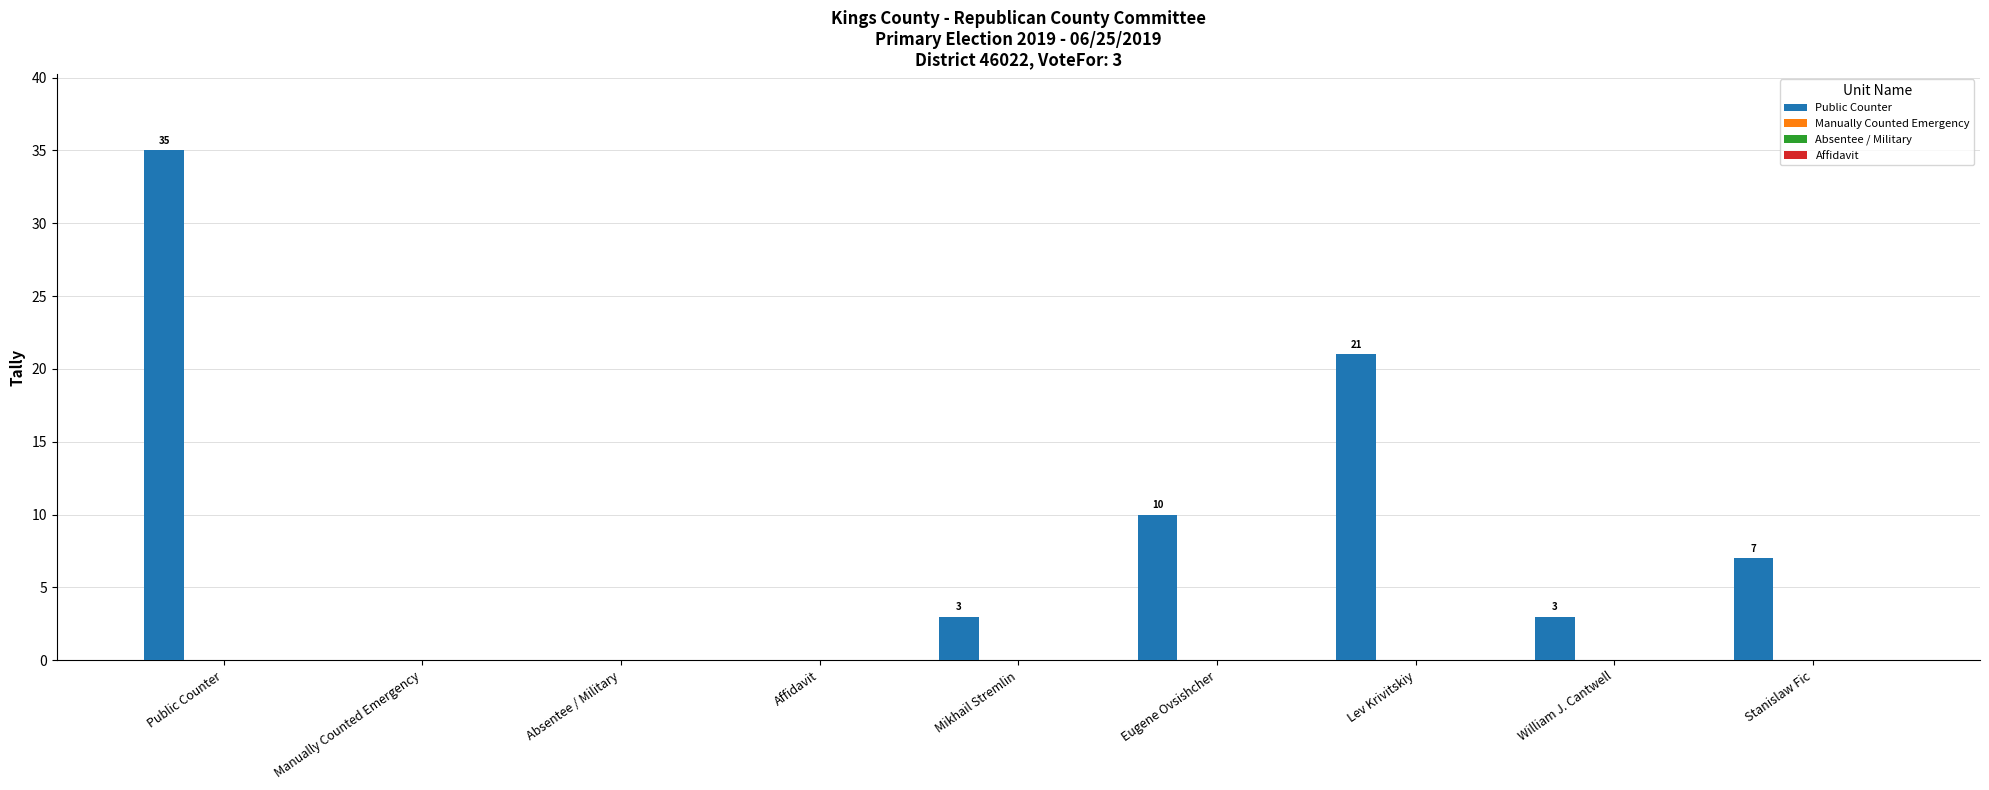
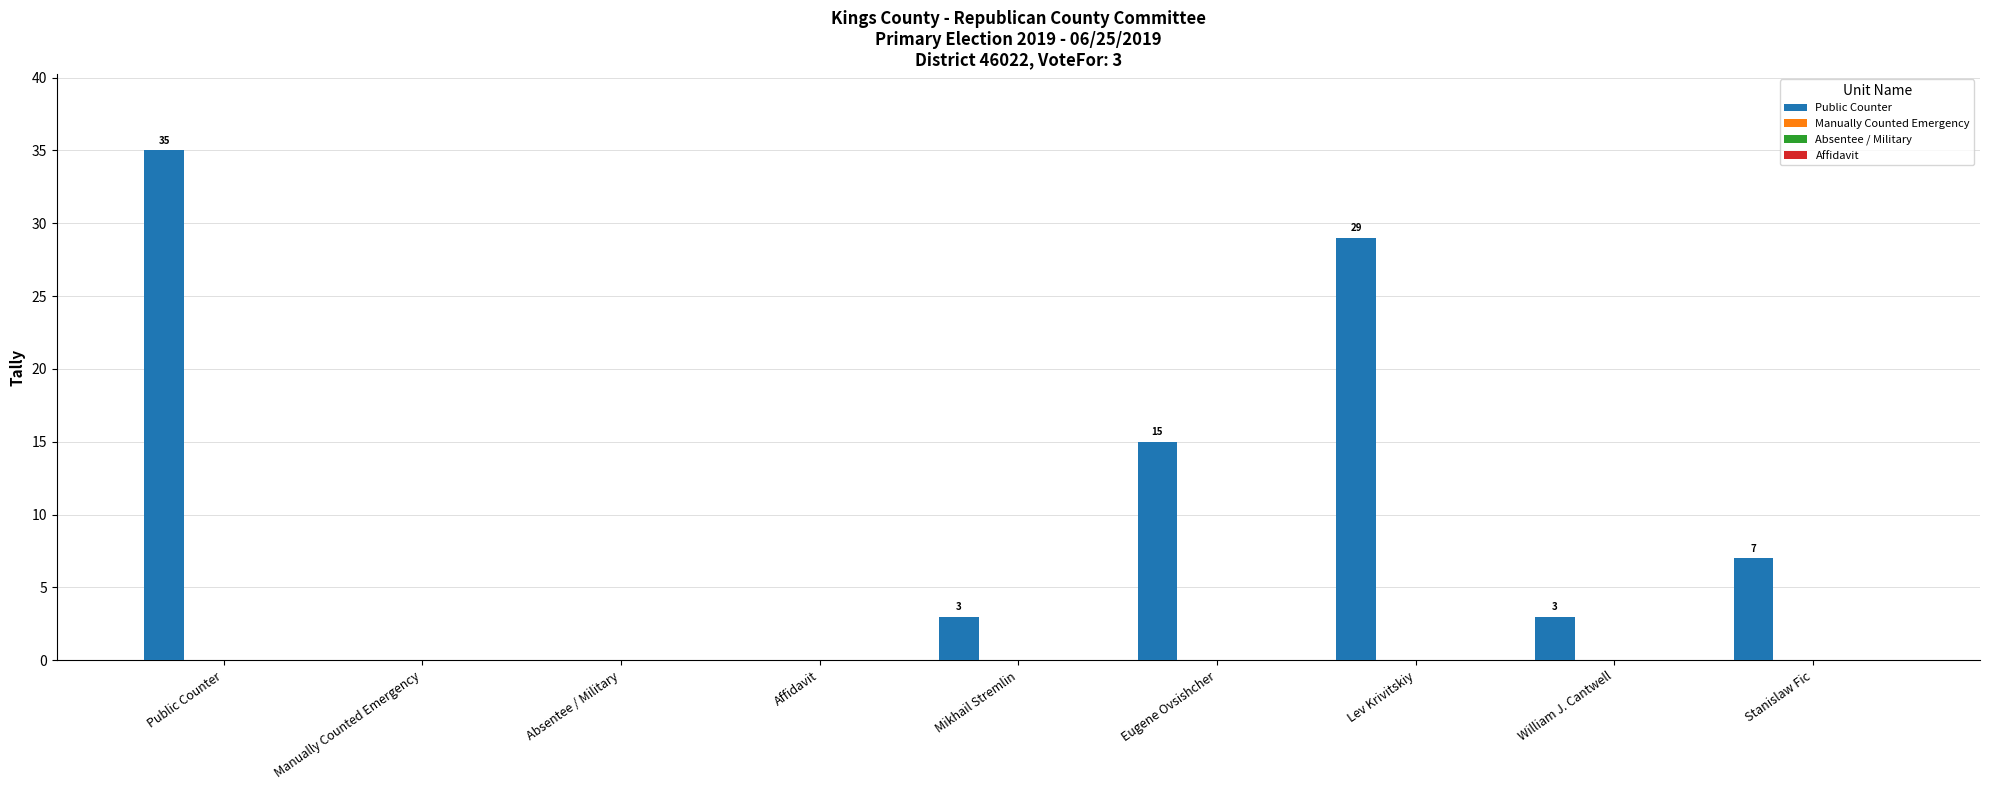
Public Counter, Eugene Ovsishcher: 10 -> 15
Public Counter, Lev Krivitskiy: 21 -> 29
